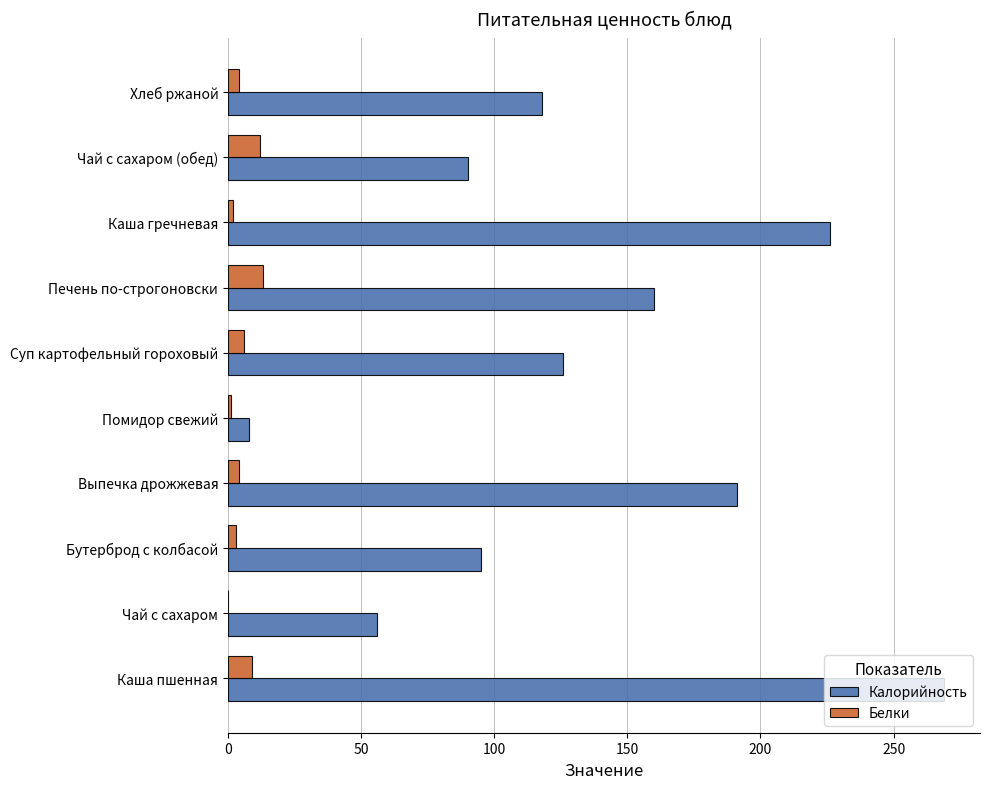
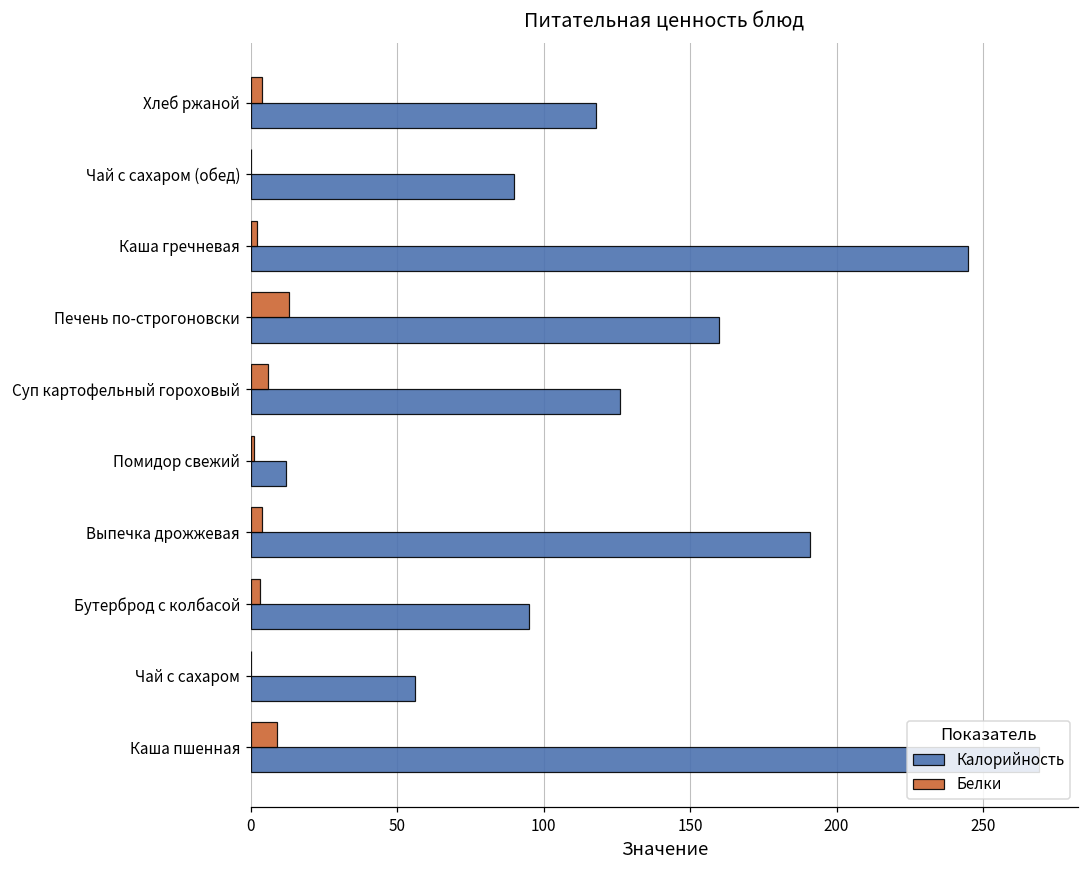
Белки, Чай с сахаром (обед): 12 -> 0
Калорийность, Каша гречневая: 226 -> 245
Калорийность, Помидор свежий: 8 -> 12
